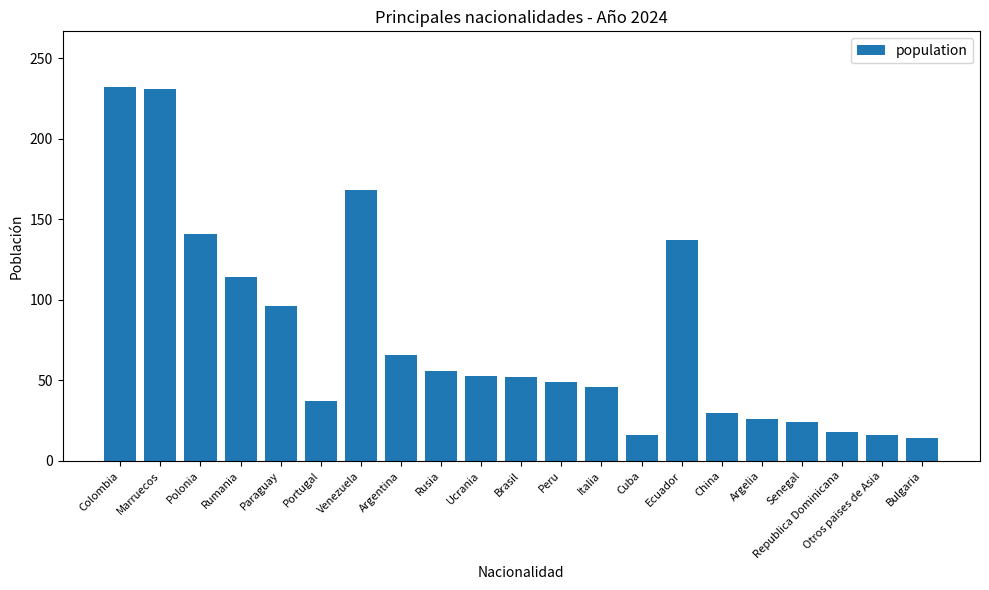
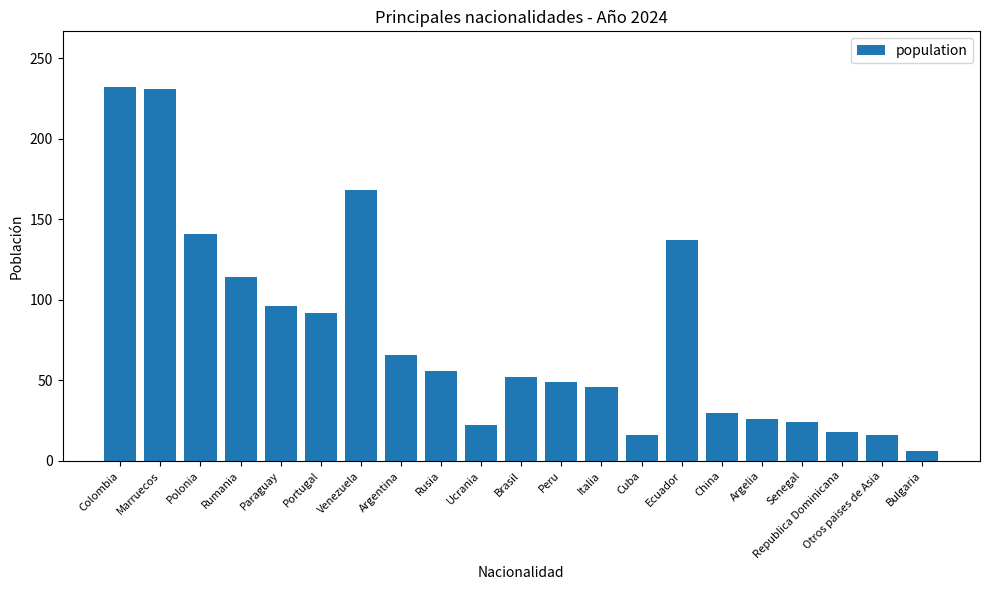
Portugal: 37 -> 92
Ucrania: 53 -> 22
Bulgaria: 14 -> 6
